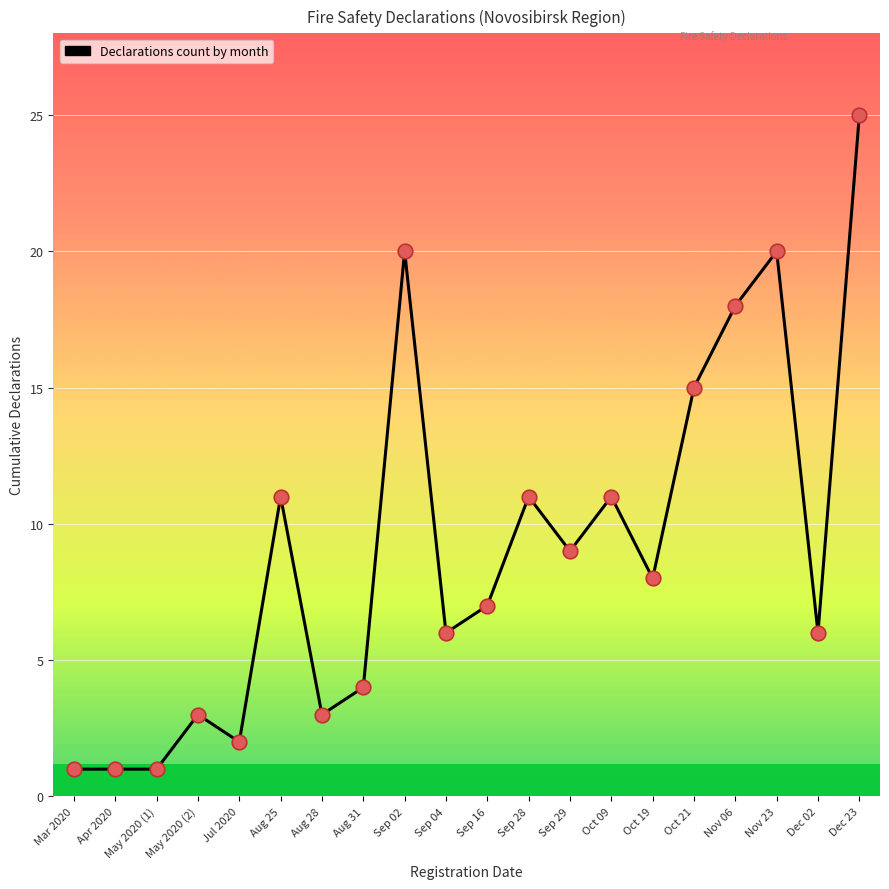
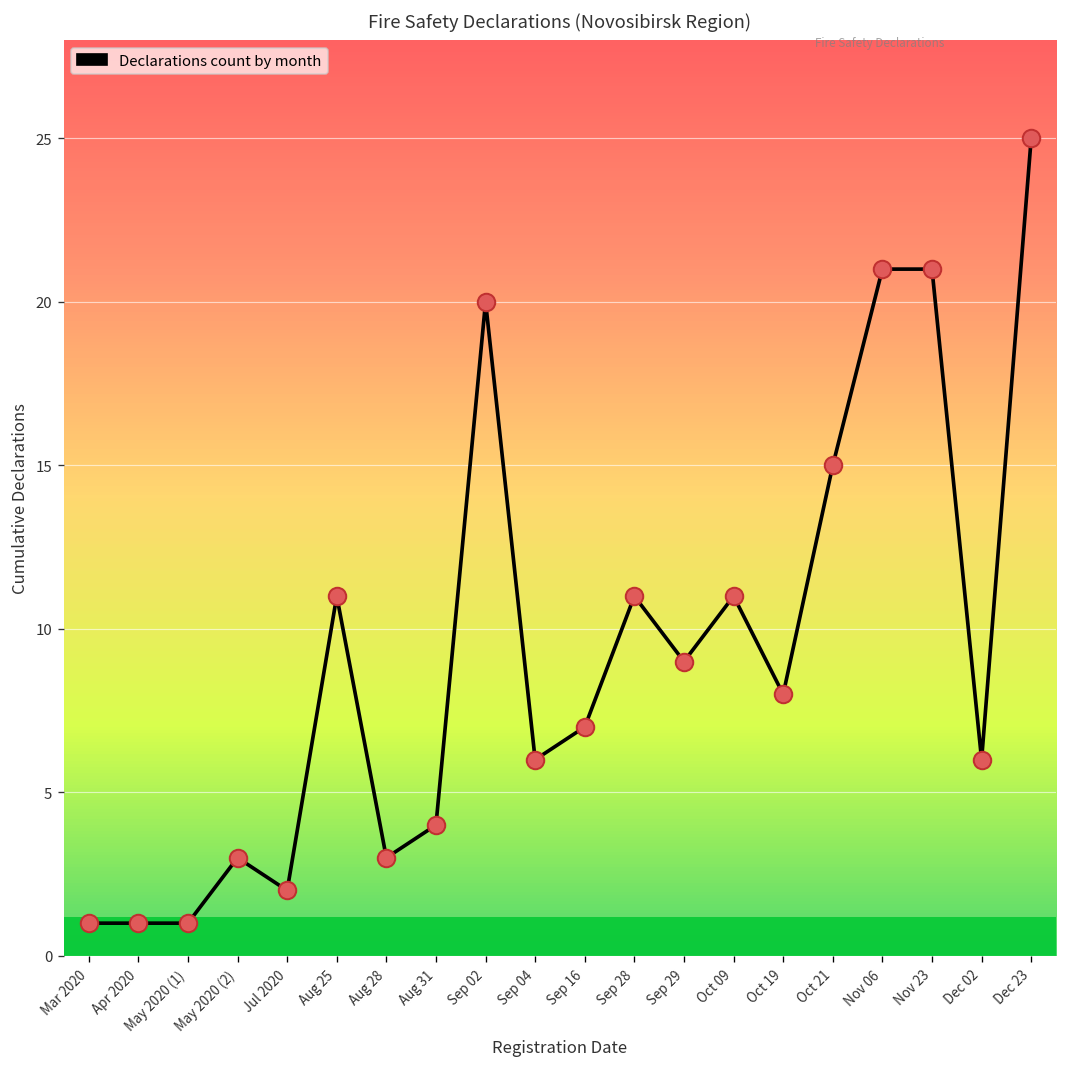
Nov 06: 18 -> 21
Nov 23: 20 -> 21
